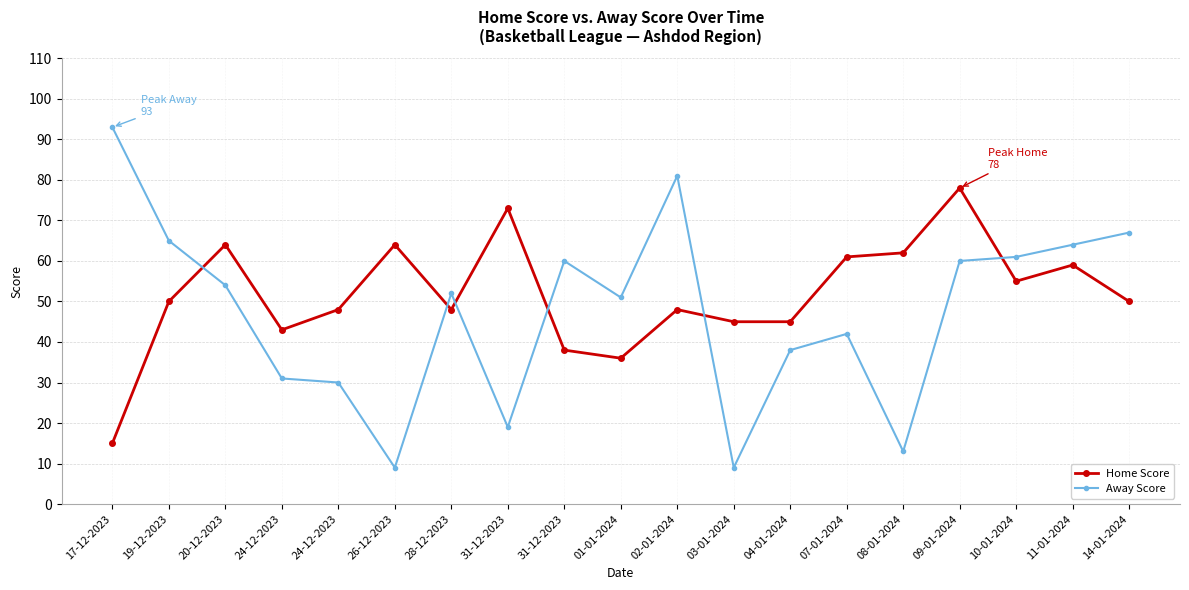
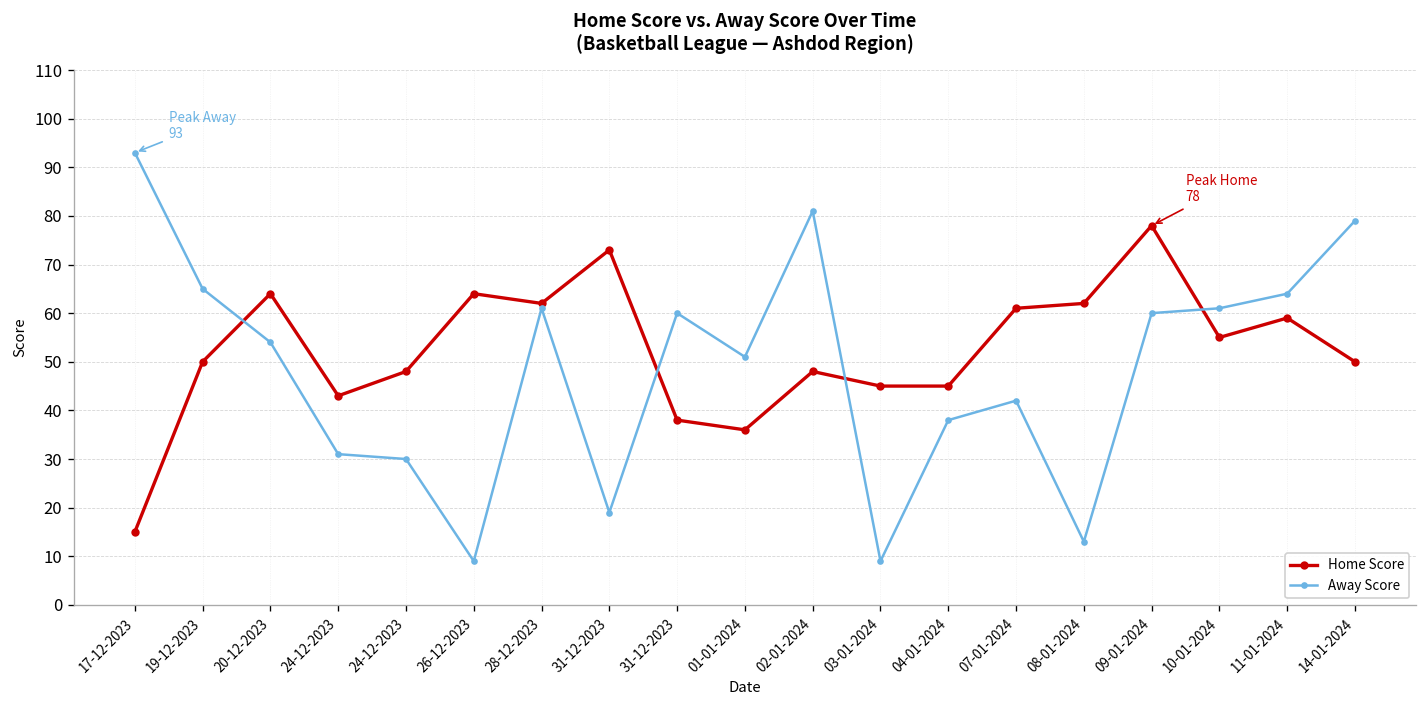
Home Score, 28-12-2023: 48 -> 62
Away Score, 28-12-2023: 52 -> 61
Away Score, 14-01-2024: 67 -> 79
